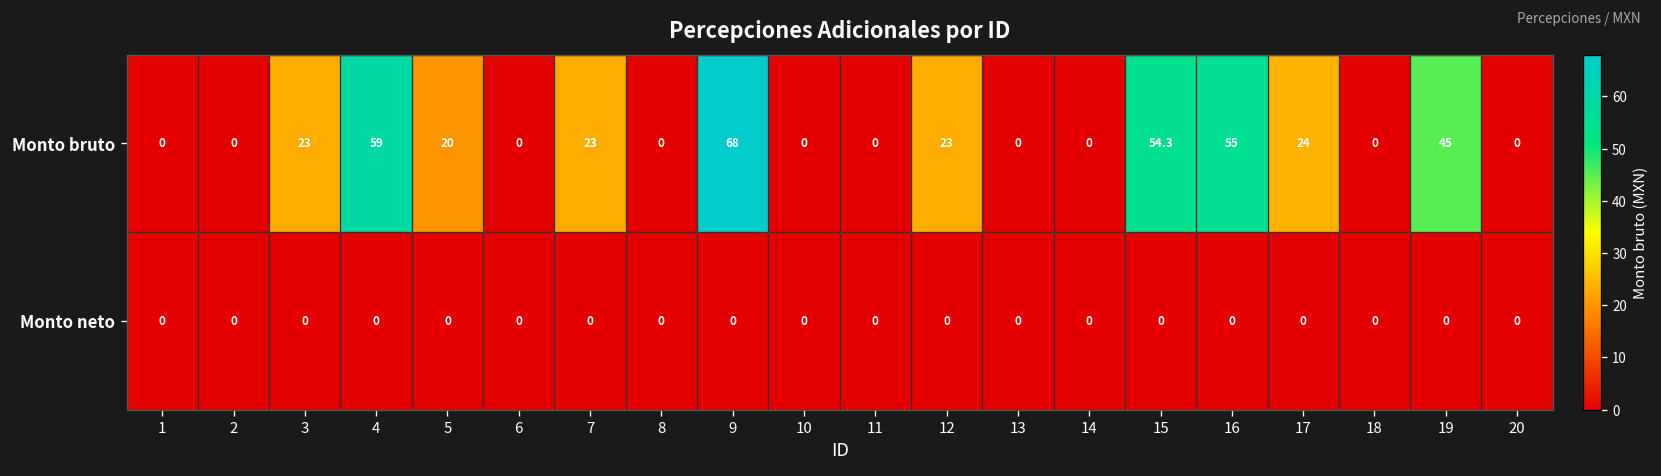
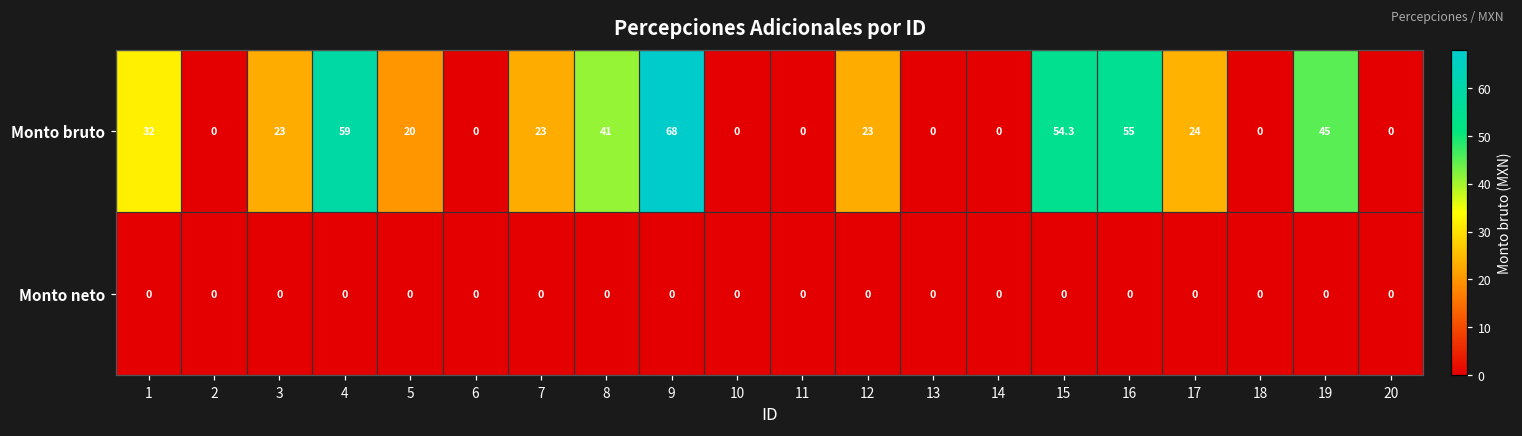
Monto bruto, 1: 0 -> 32
Monto bruto, 8: 0 -> 41
